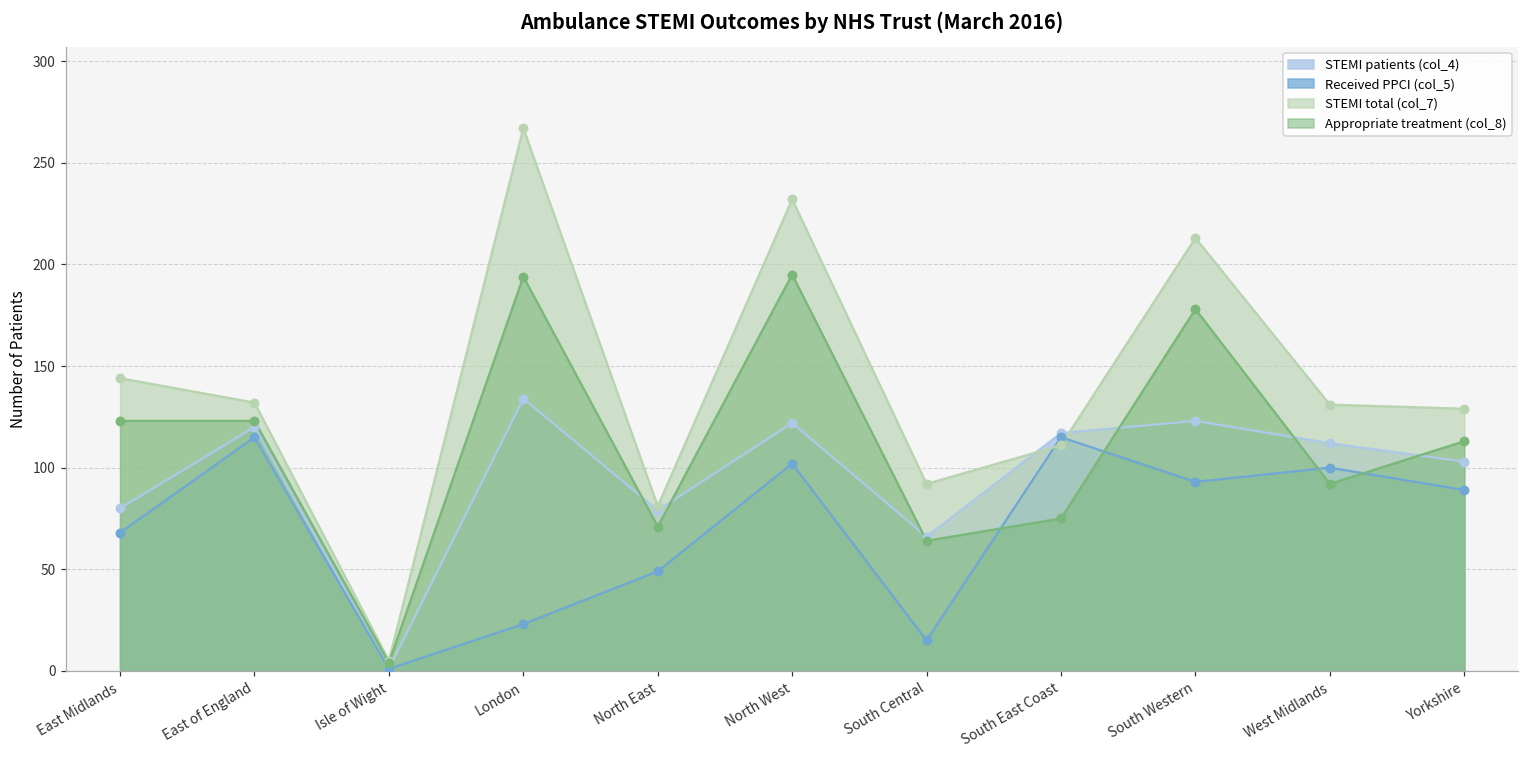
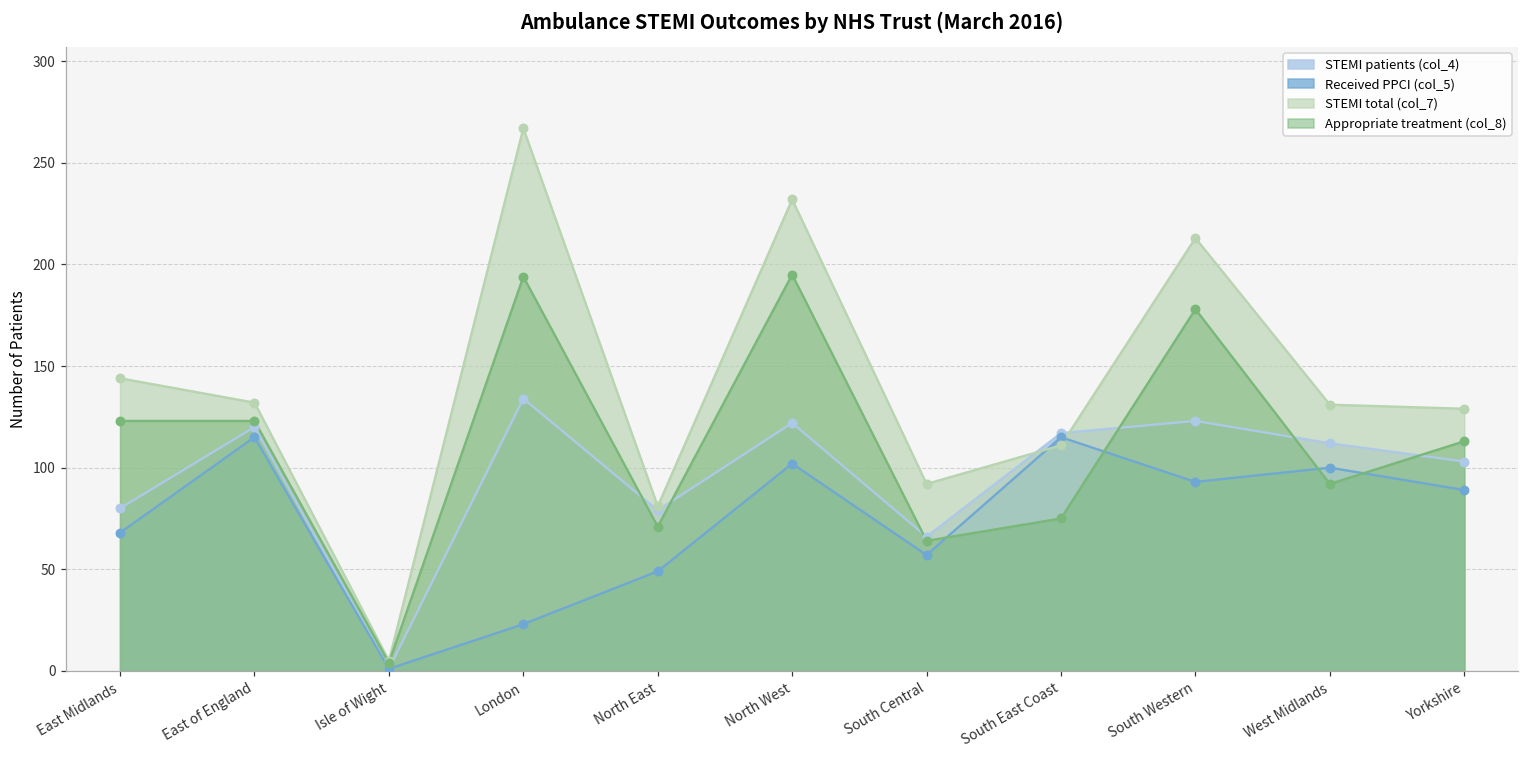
Received PPCI (col_5), South Central: 15 -> 57
